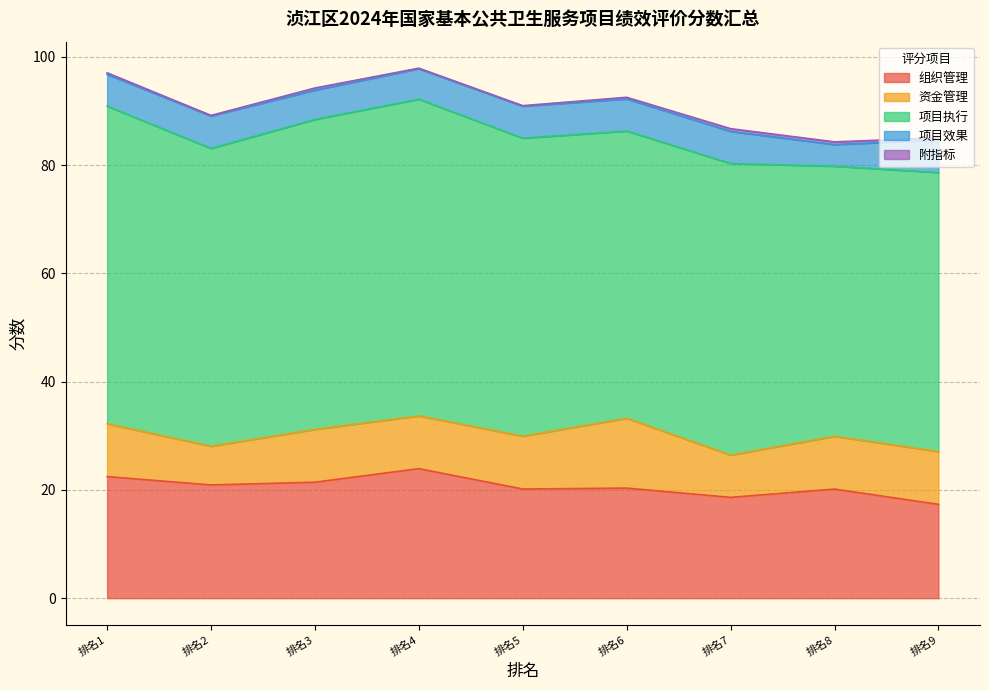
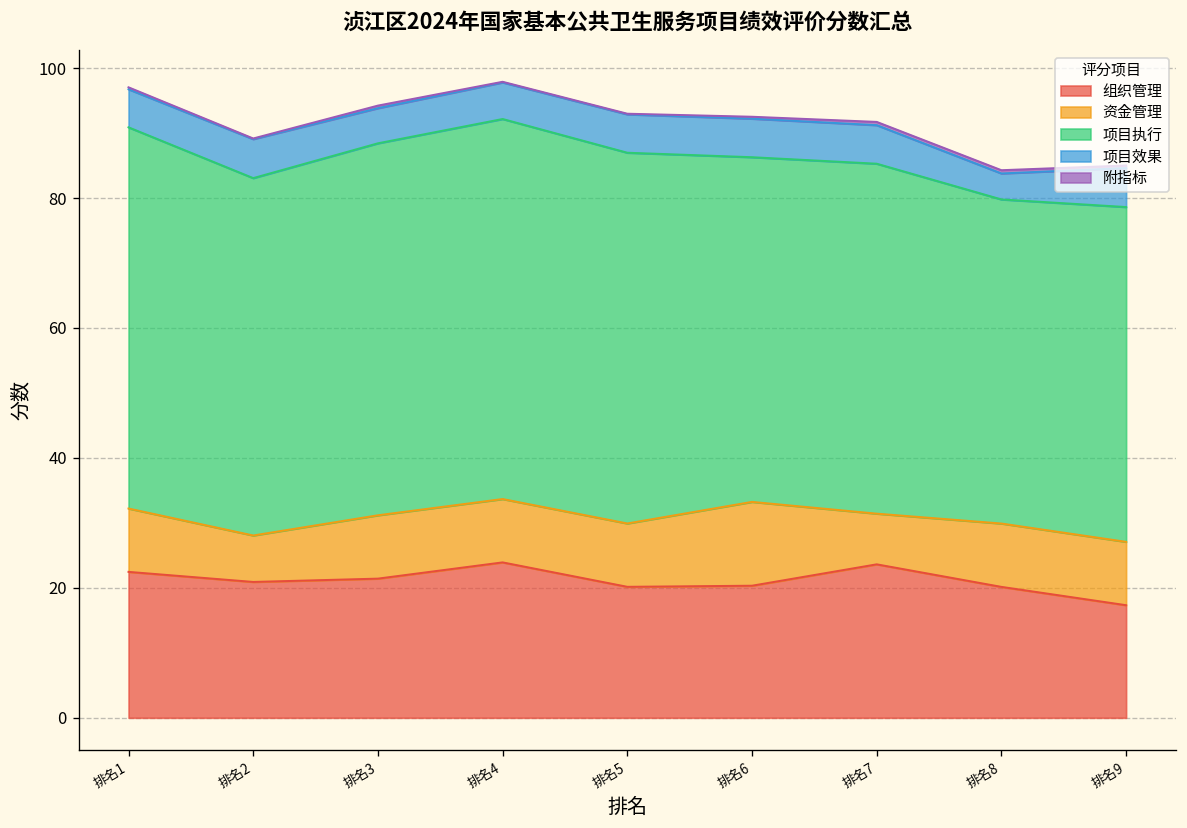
项目执行, 排名5: 55 -> 57
组织管理, 排名7: 19 -> 24
